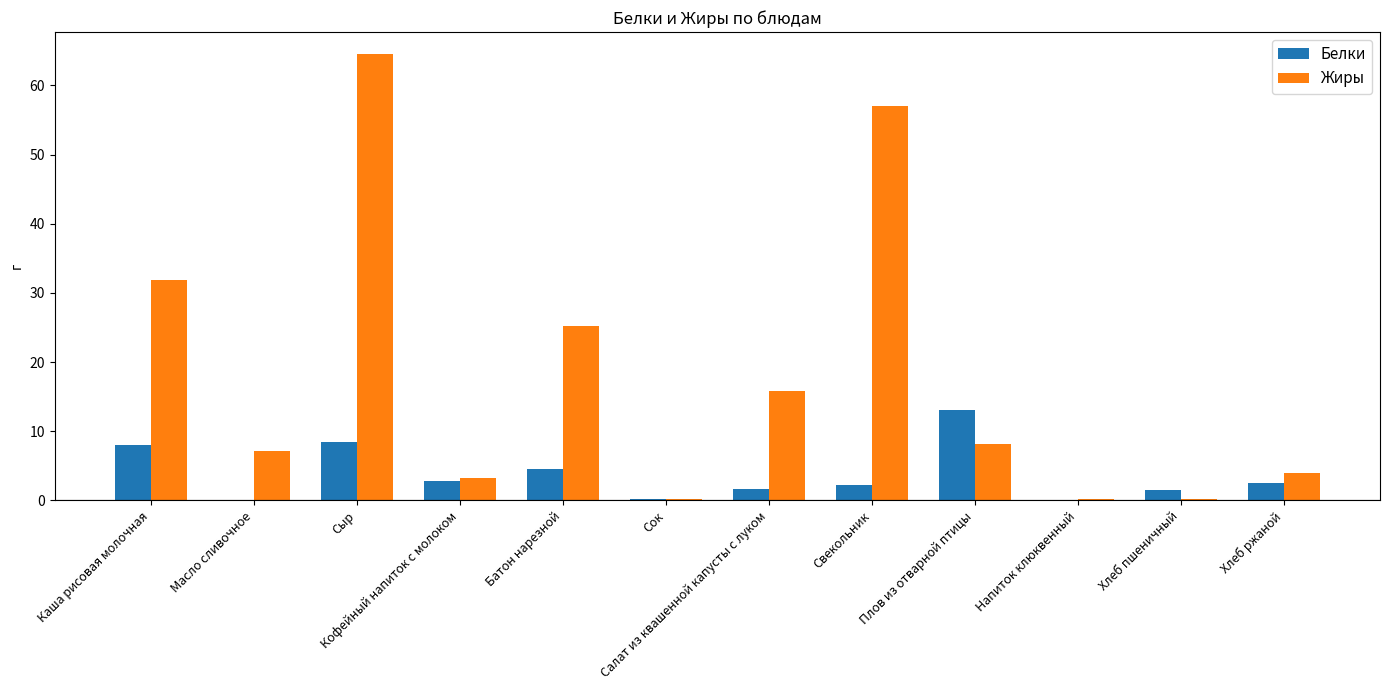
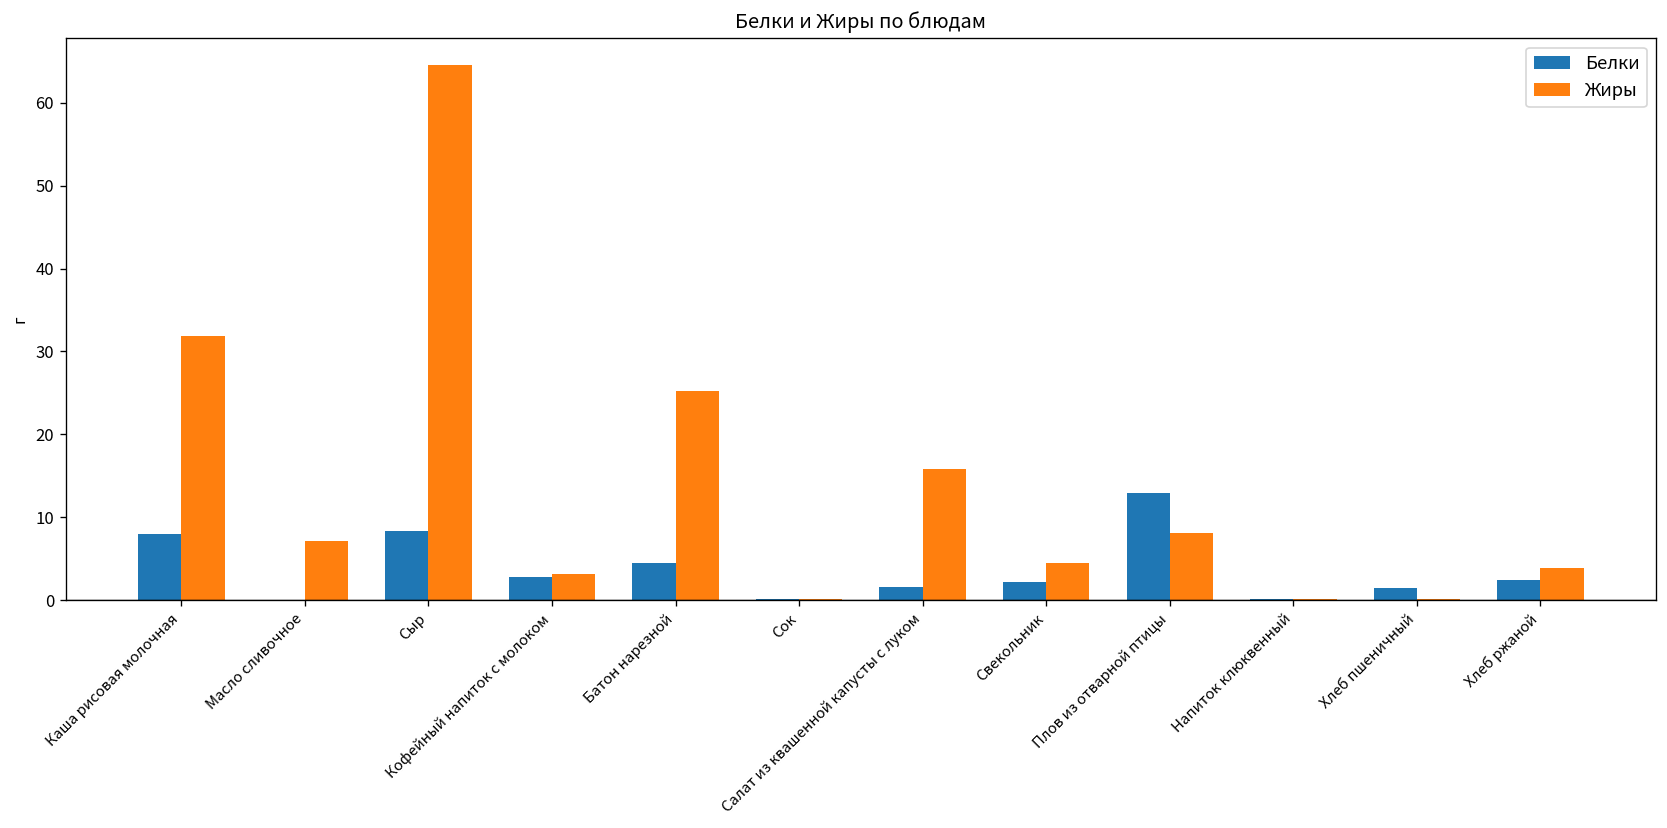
Жиры, Свекольник: 57 -> 5
